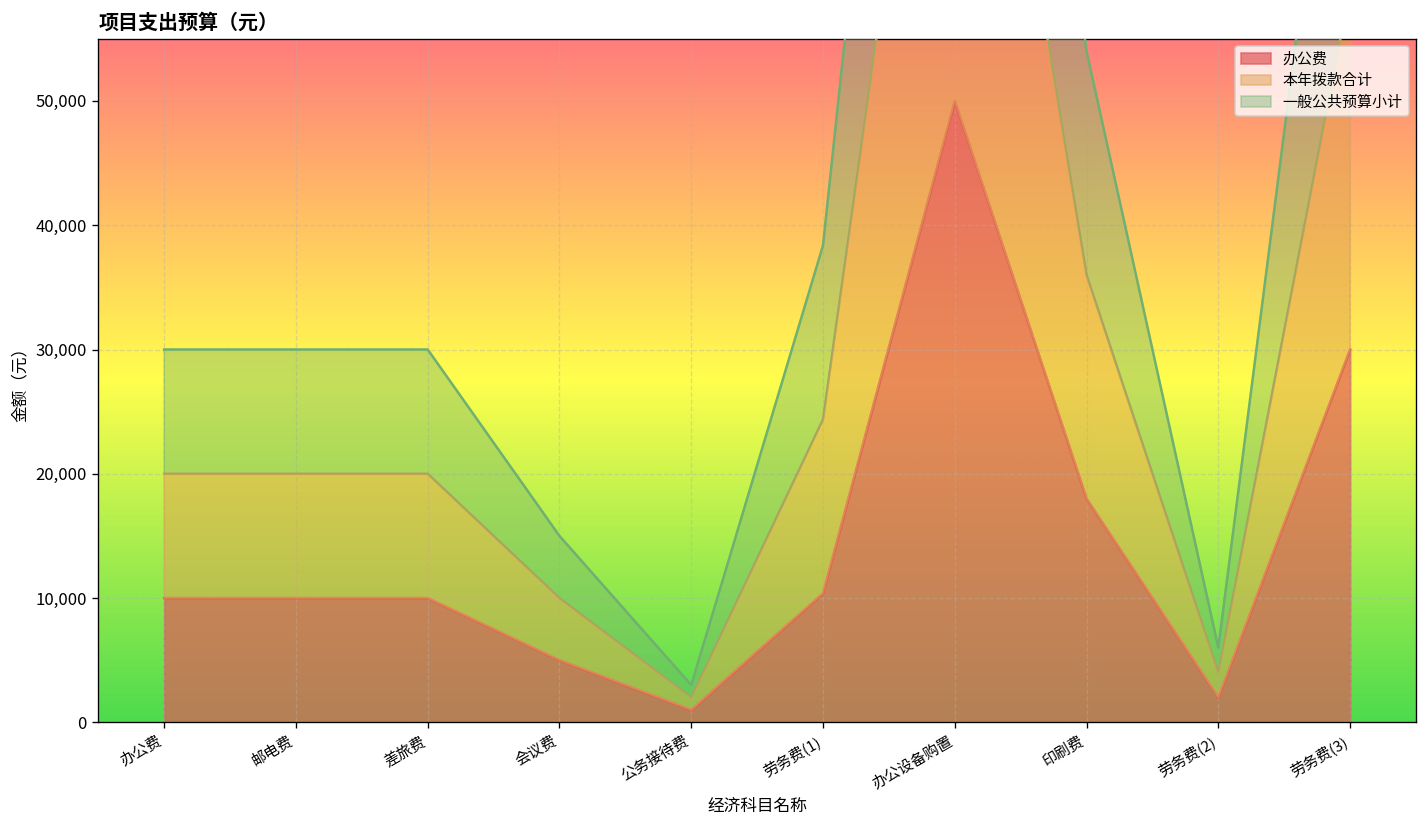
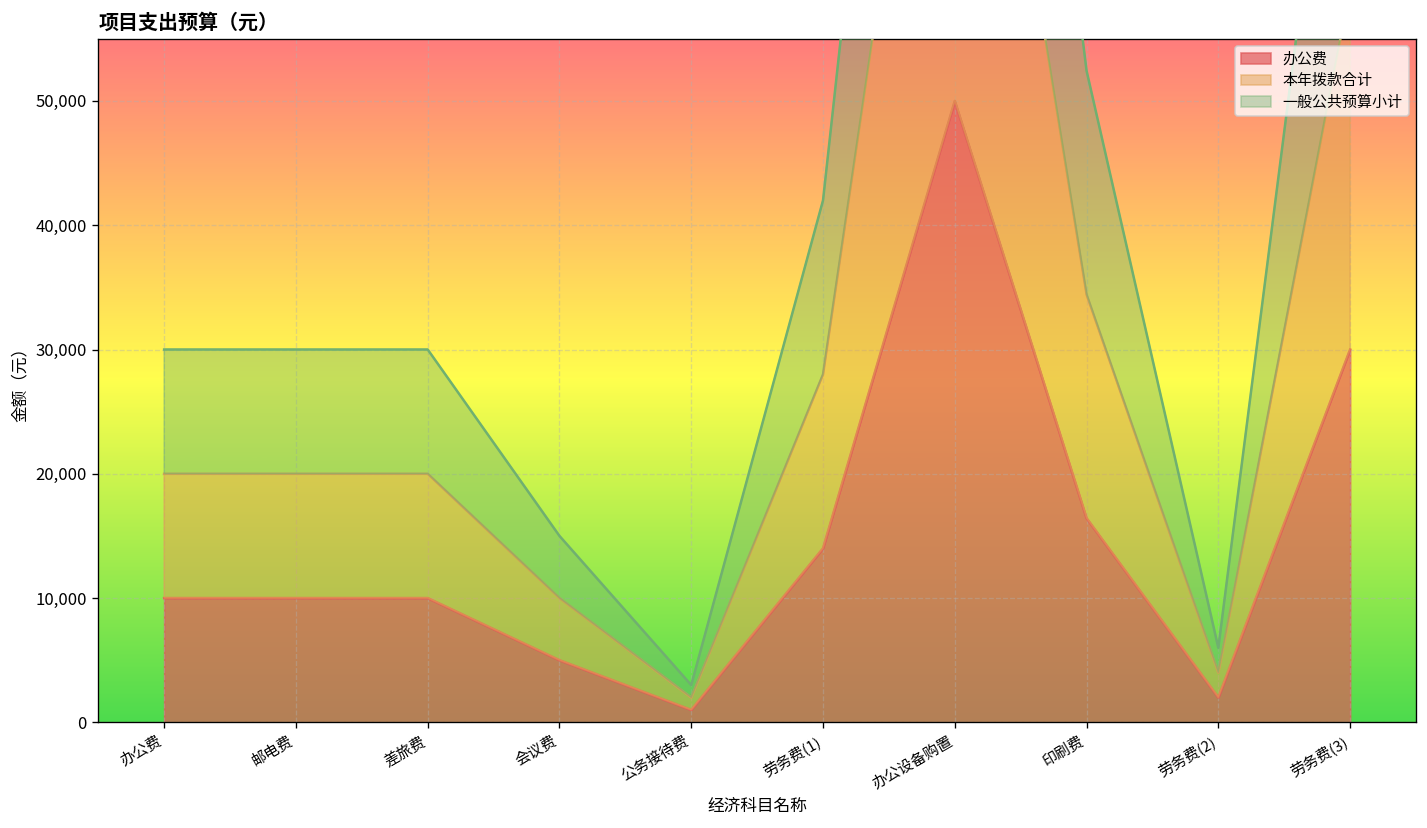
办公费, 劳务费(1): 10,400 -> 14,000
办公费, 印刷费: 18,000 -> 16,400
